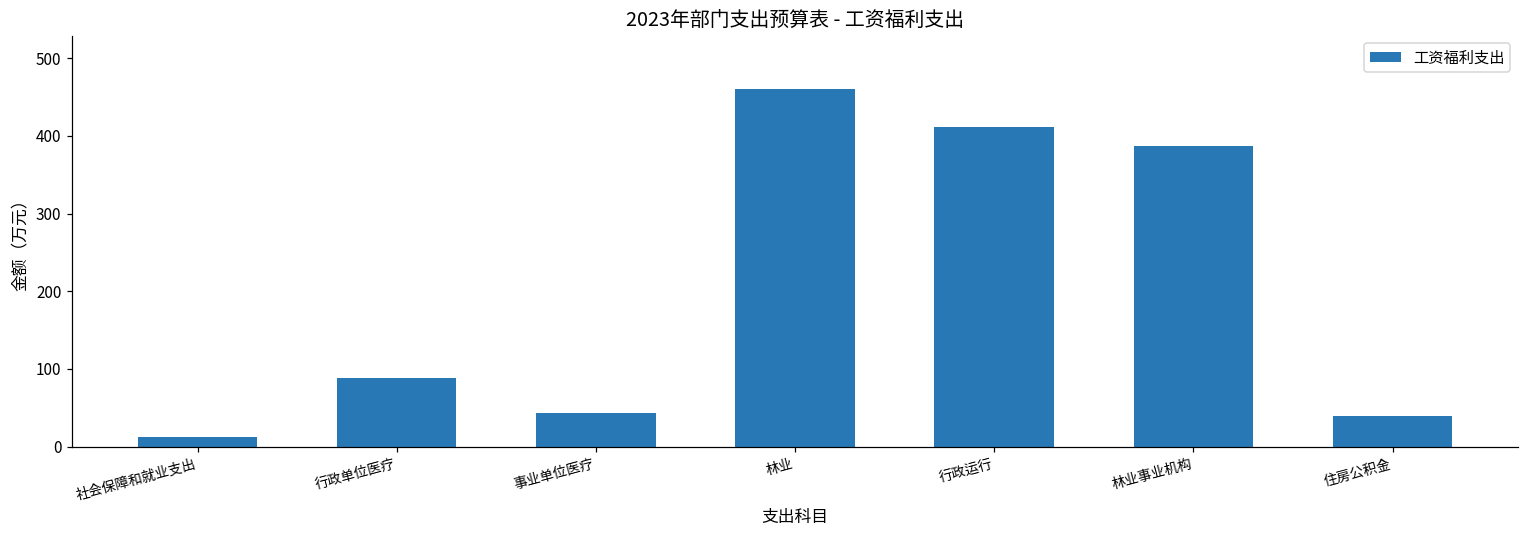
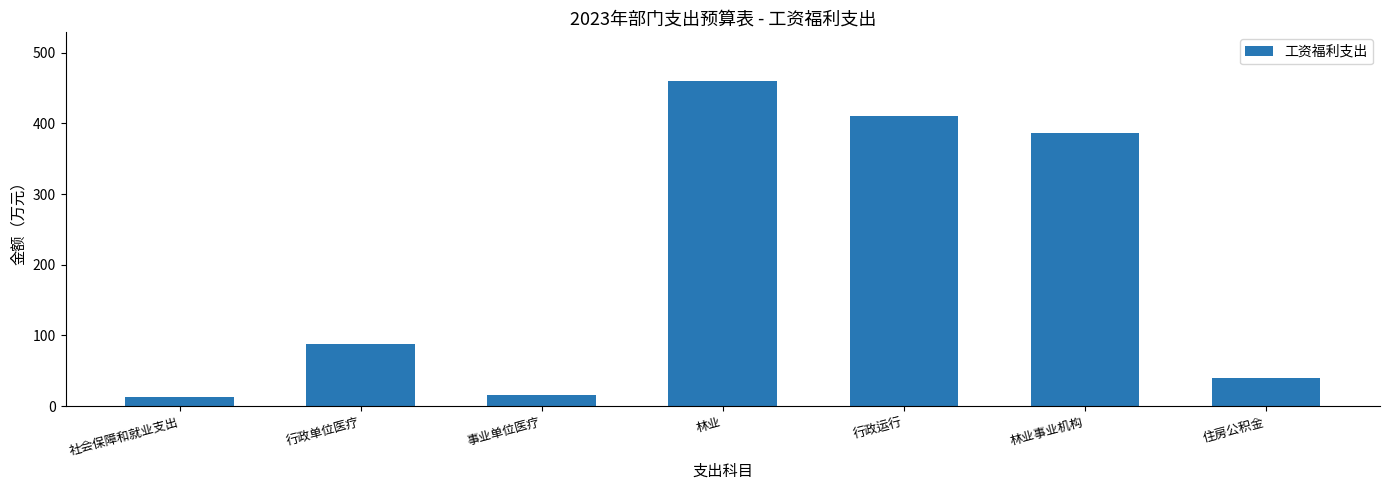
事业单位医疗: 40 -> 20
